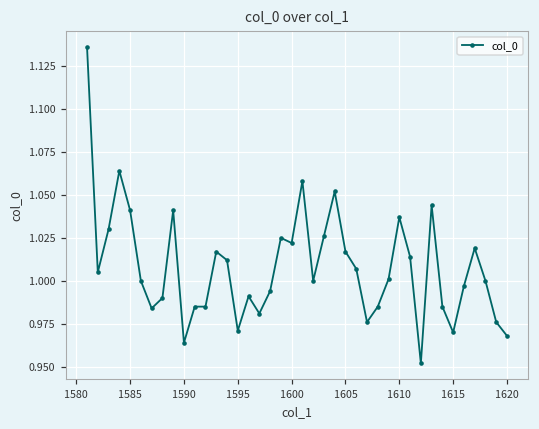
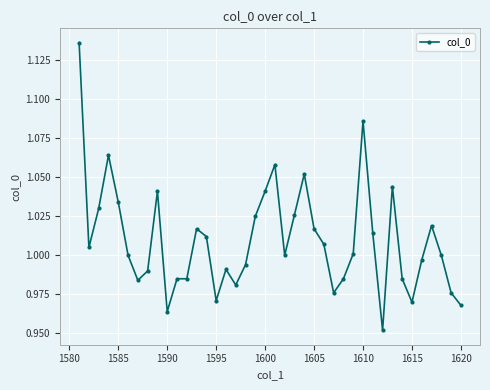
1585: 1.041 -> 1.034
1600: 1.022 -> 1.041
1610: 1.037 -> 1.086
